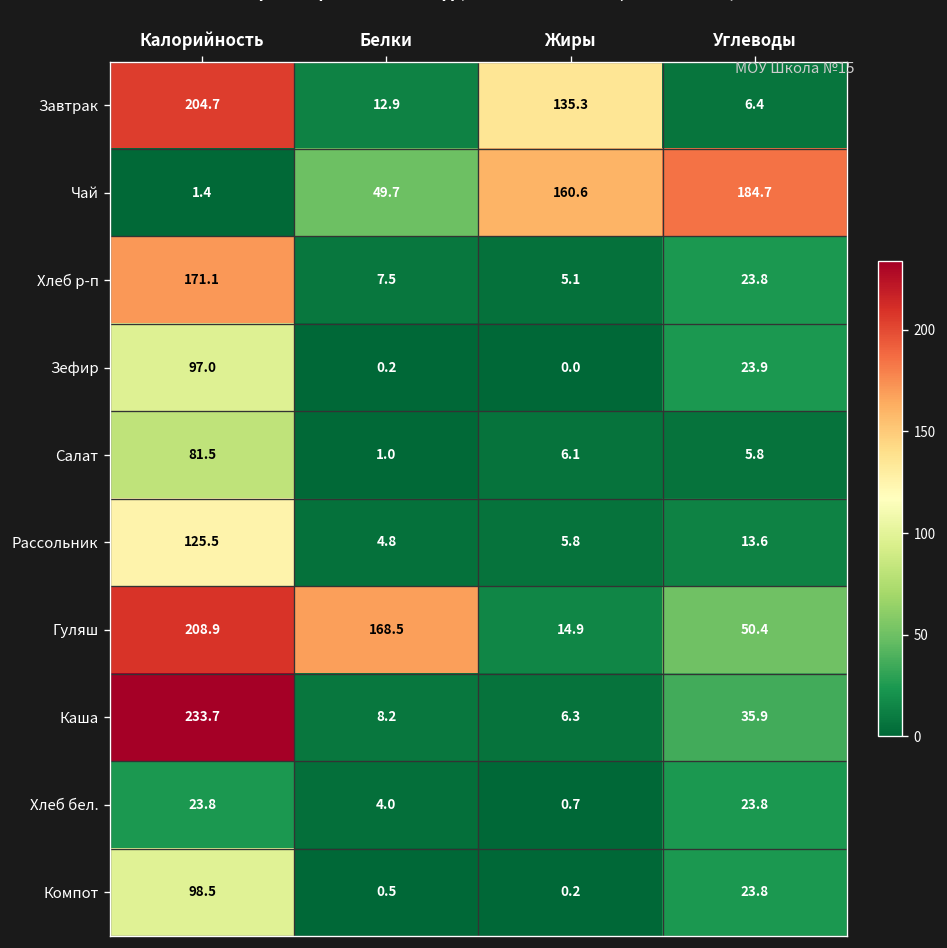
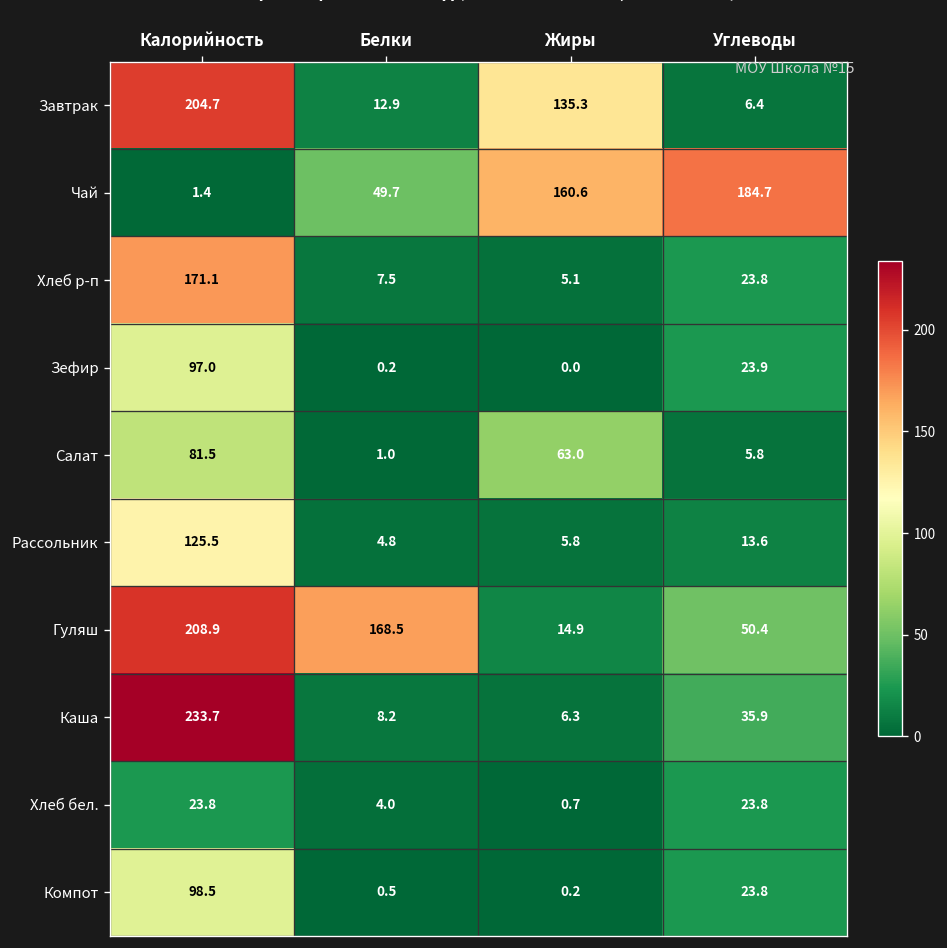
Салат, Жиры: 6.1 -> 63.0
